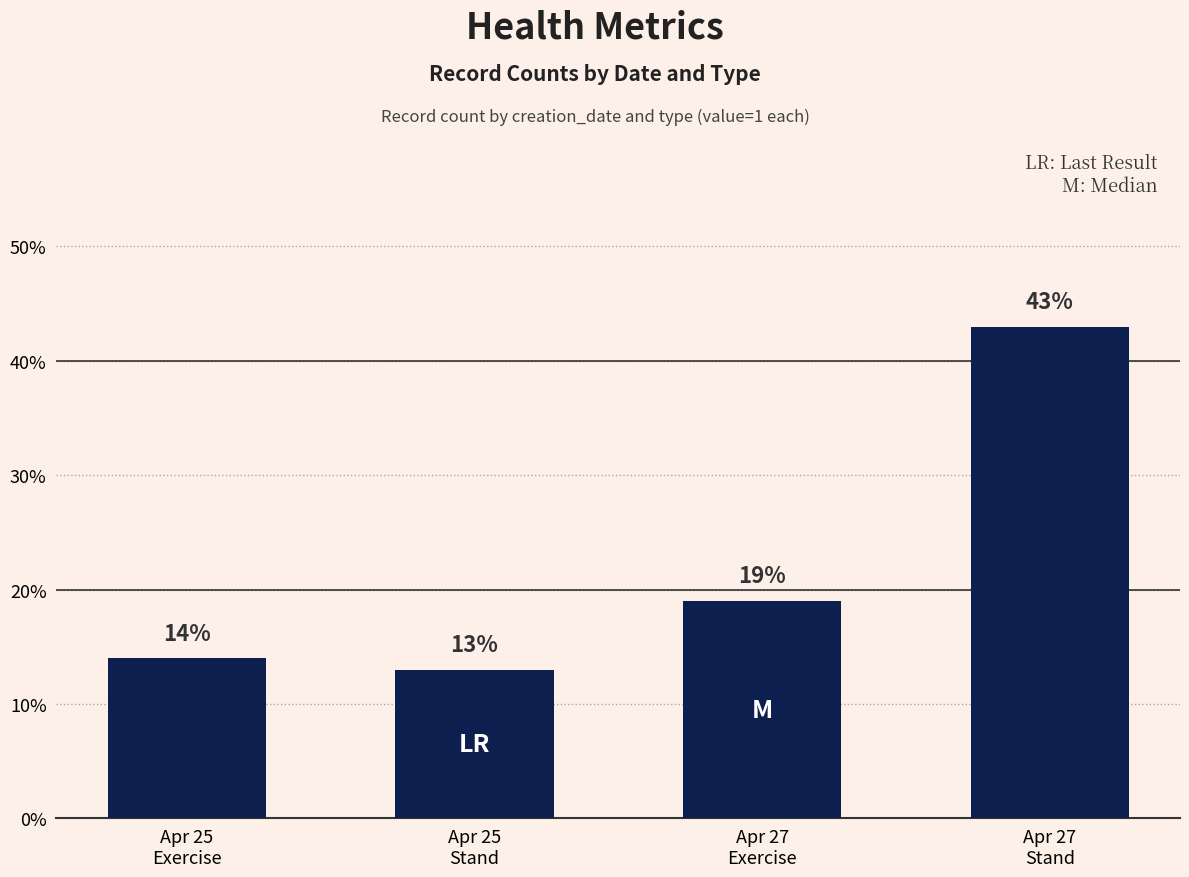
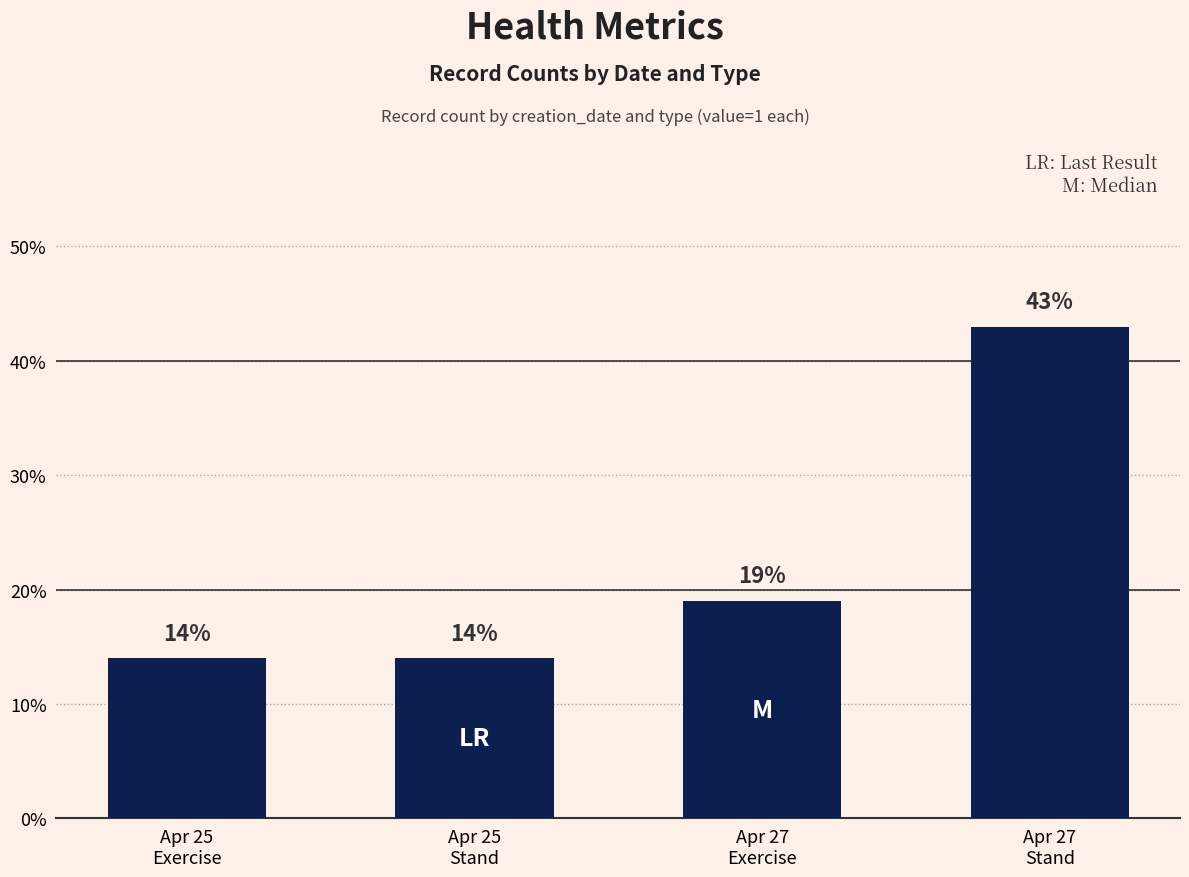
Apr 25 Stand: 13% -> 14%
